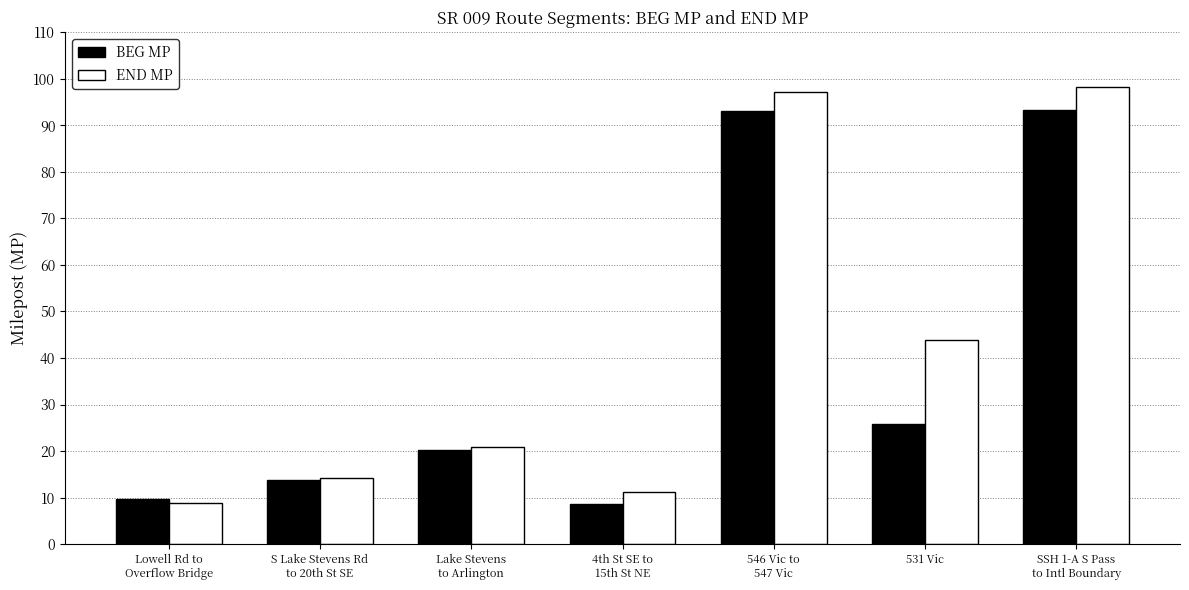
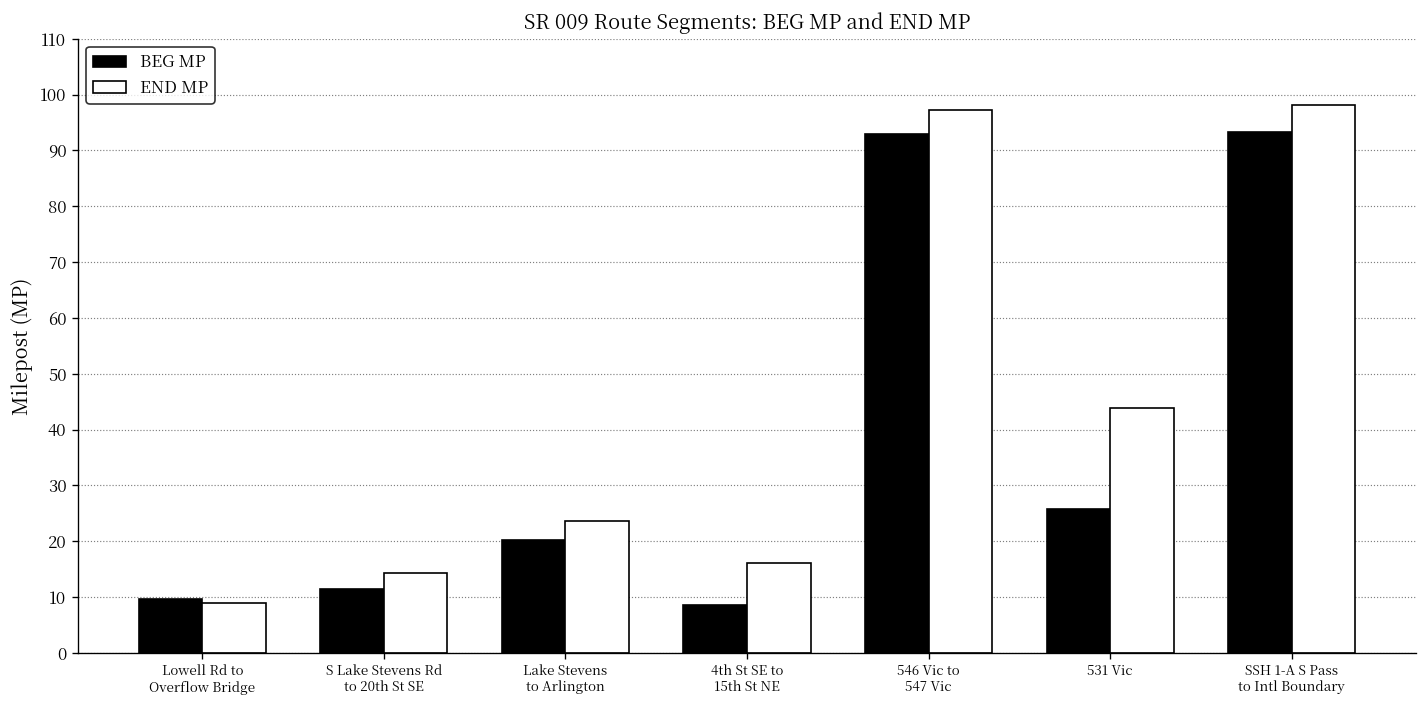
BEG MP, S Lake Stevens Rd to 20th St SE: 14 -> 11
END MP, Lake Stevens to Arlington: 21 -> 24
END MP, 4th St SE to 15th St NE: 11 -> 16
